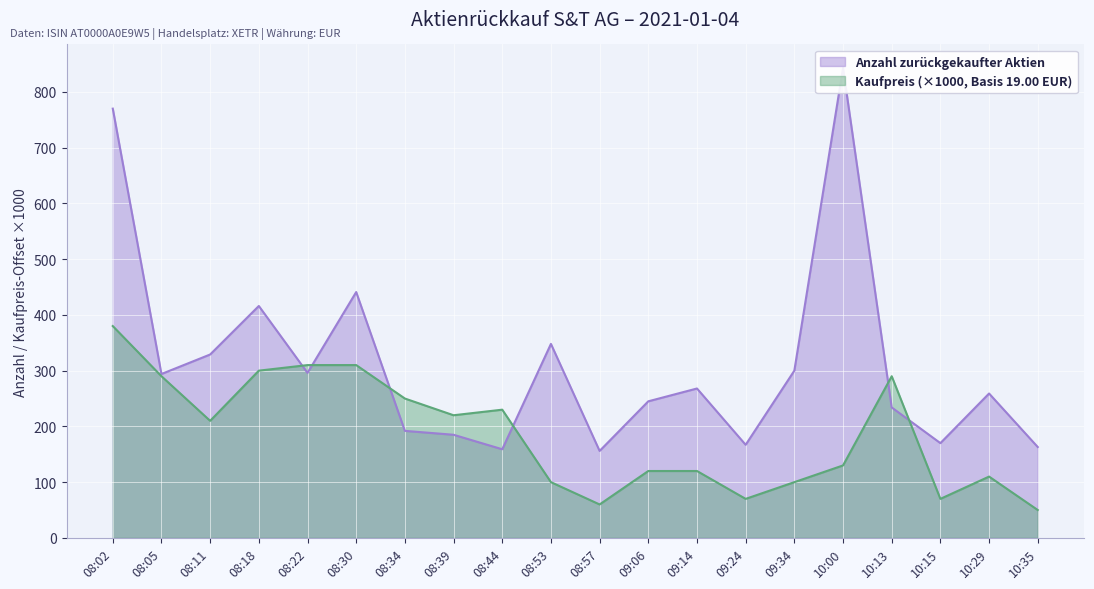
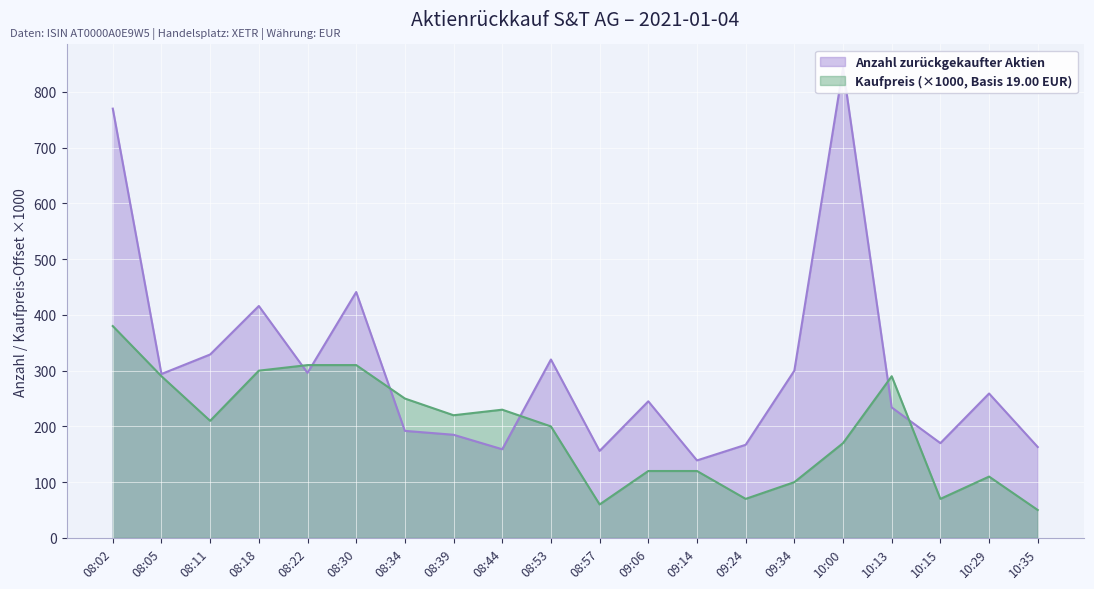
Anzahl zurückgekaufter Aktien, 08:53: 350 -> 320
Kaufpreis (×1000, Basis 19.00 EUR), 08:53: 100 -> 200
Anzahl zurückgekaufter Aktien, 09:14: 270 -> 140
Kaufpreis (×1000, Basis 19.00 EUR), 10:00: 130 -> 170
